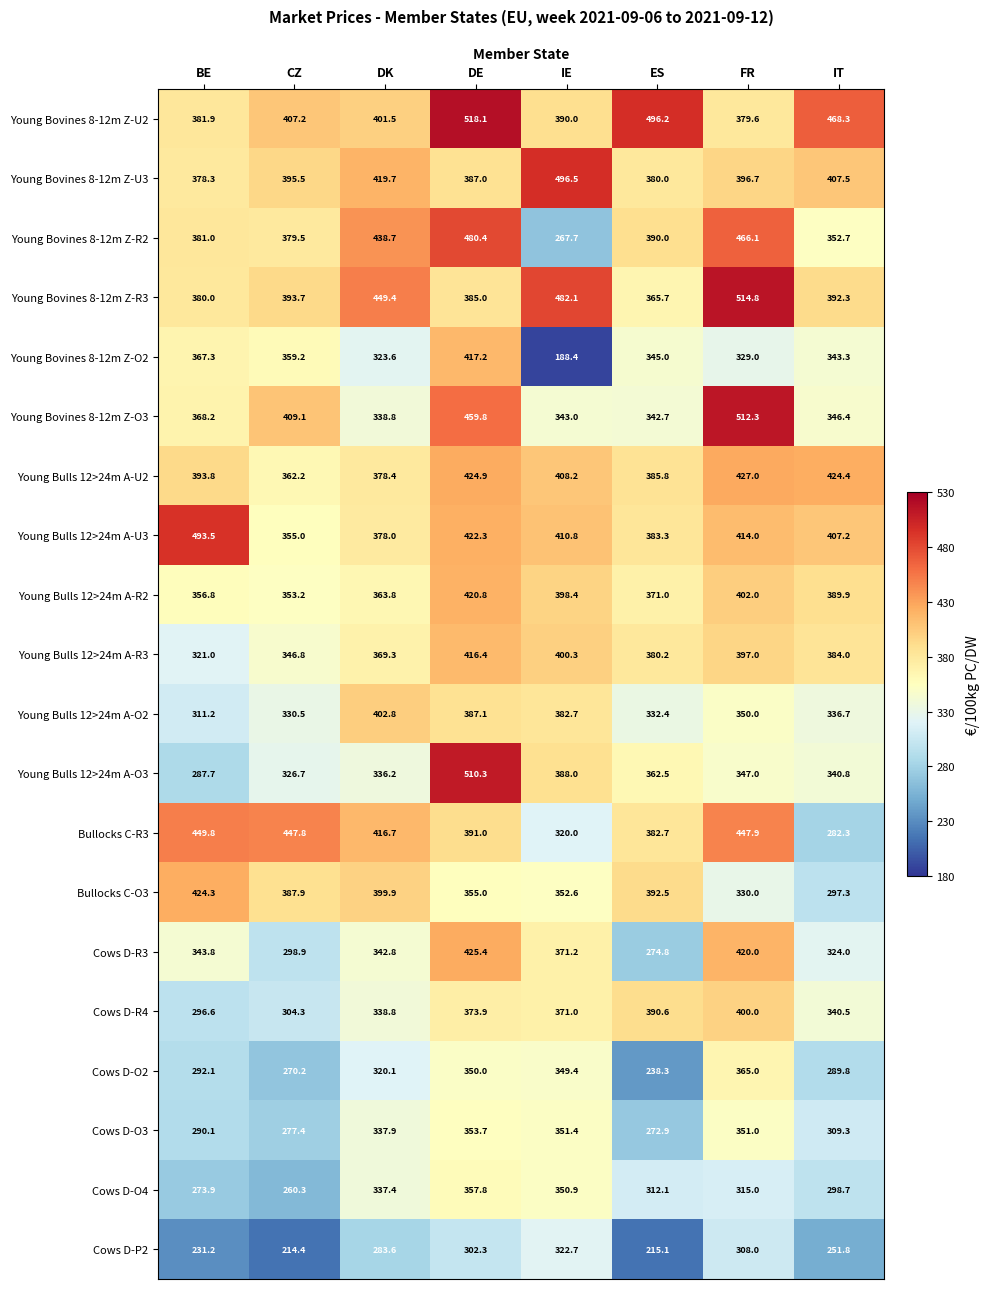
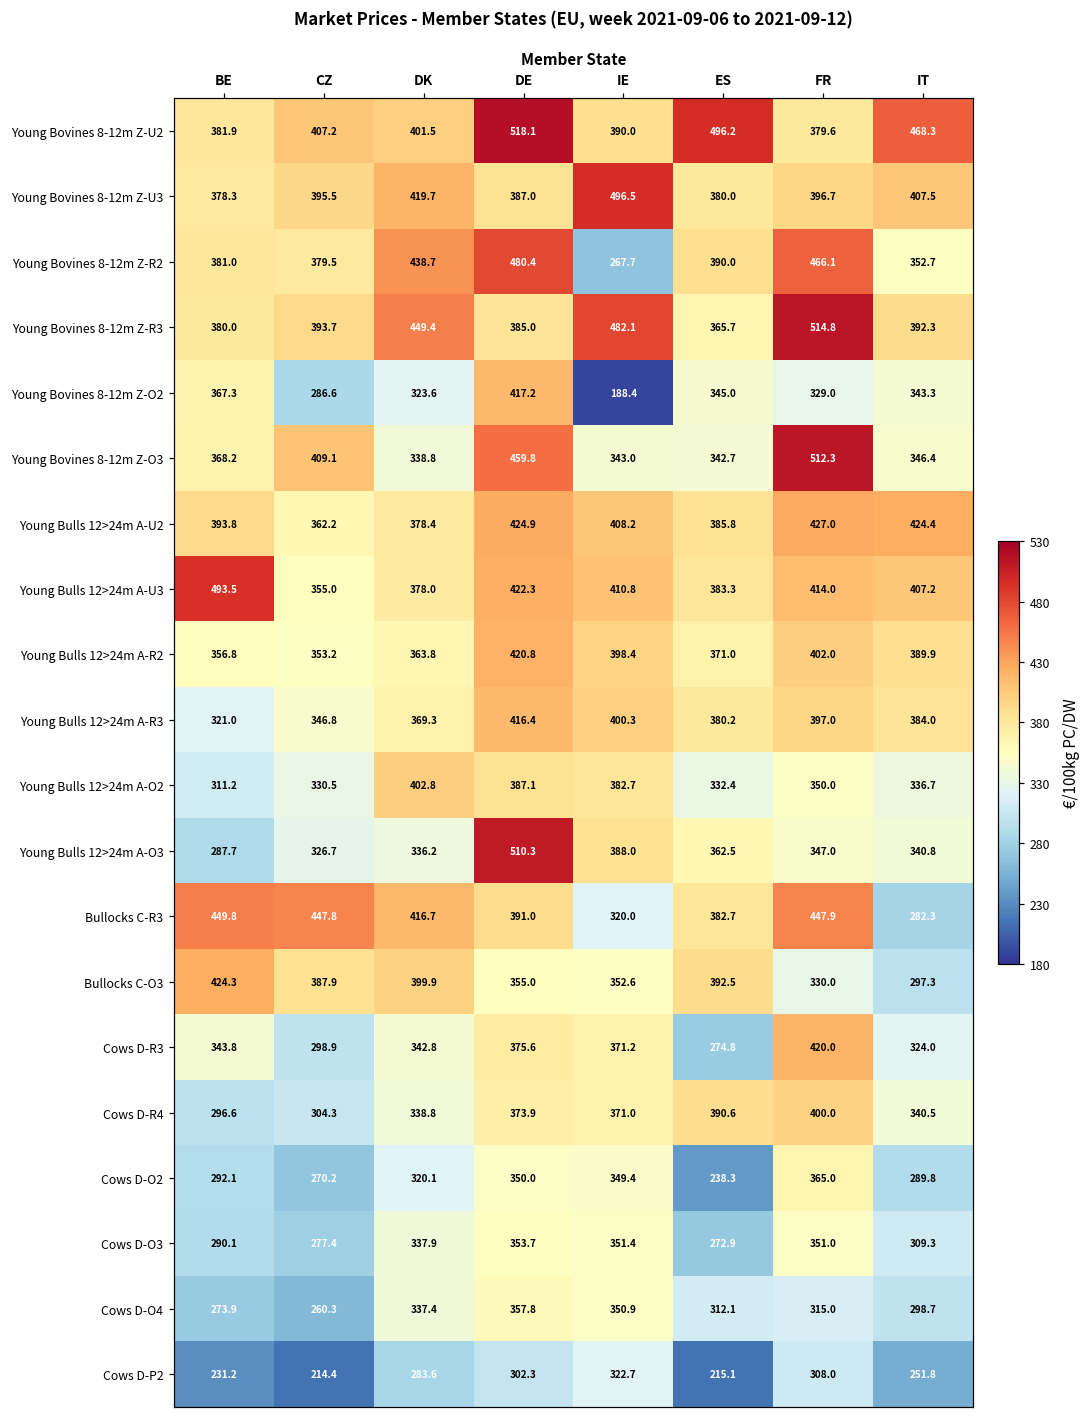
Young Bovines 8-12m Z-O2, CZ: 359.2 -> 286.6
Cows D-R3, DE: 425.4 -> 375.6
